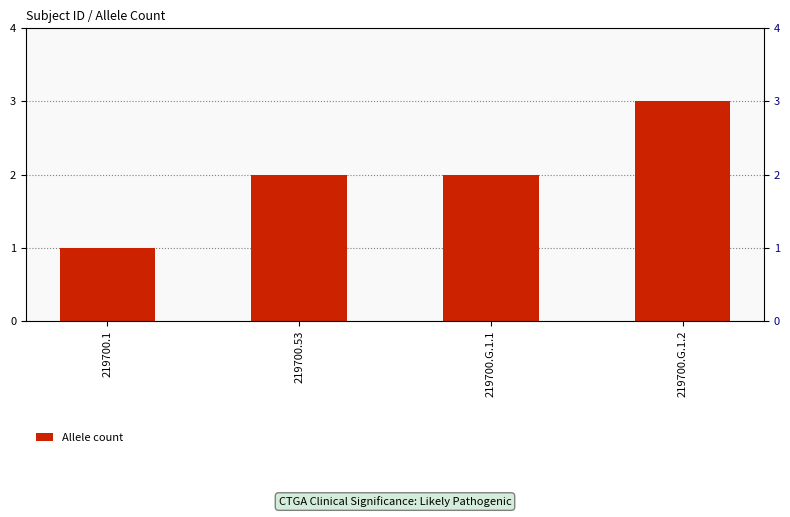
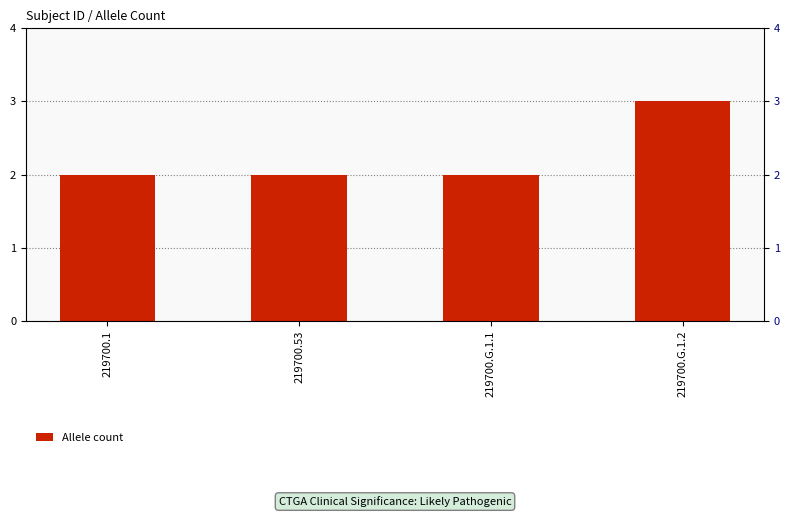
219700.1: 1 -> 2
